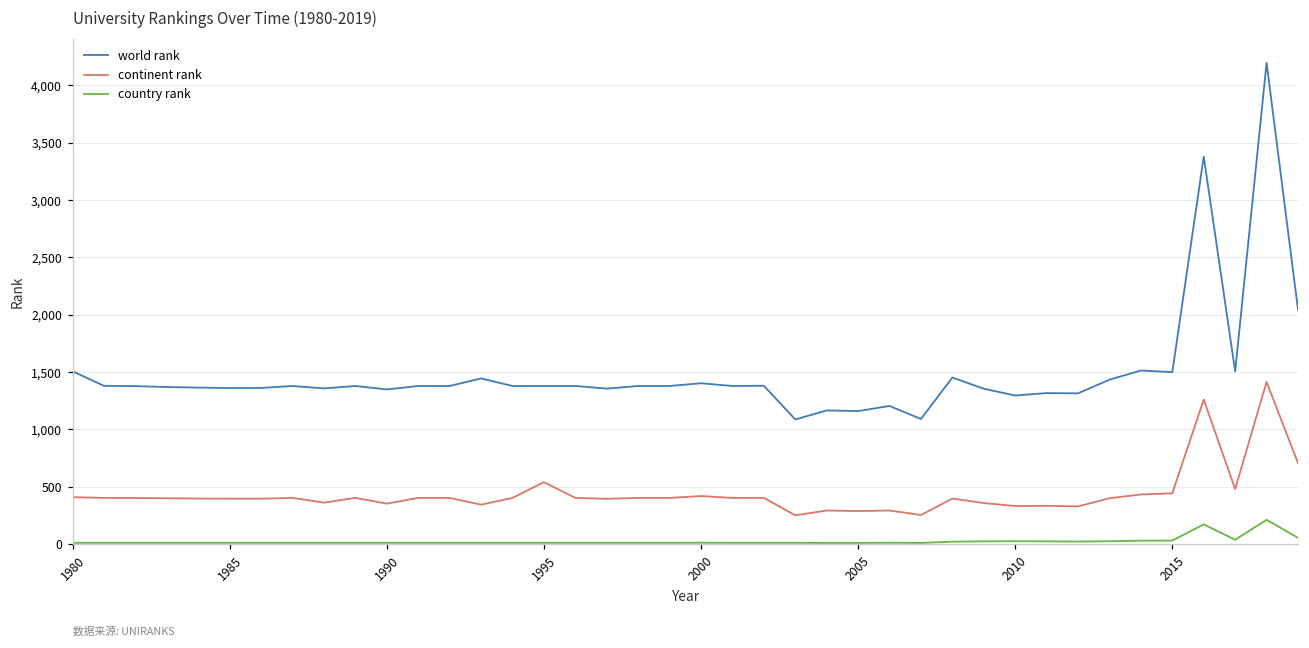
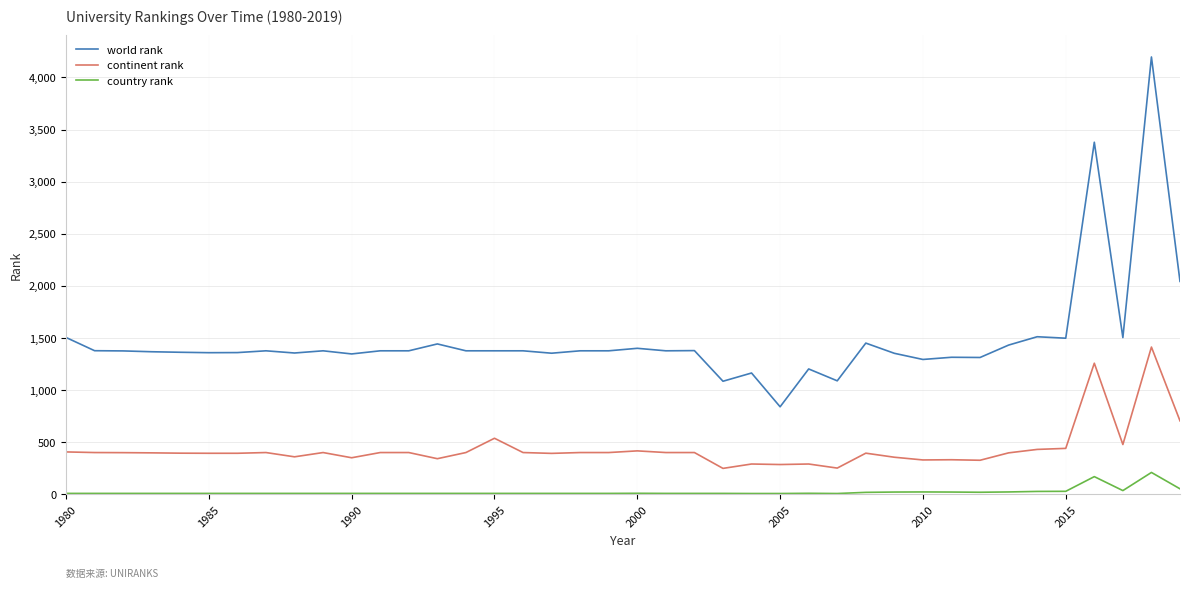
world rank, 2005: 1,160 -> 840
